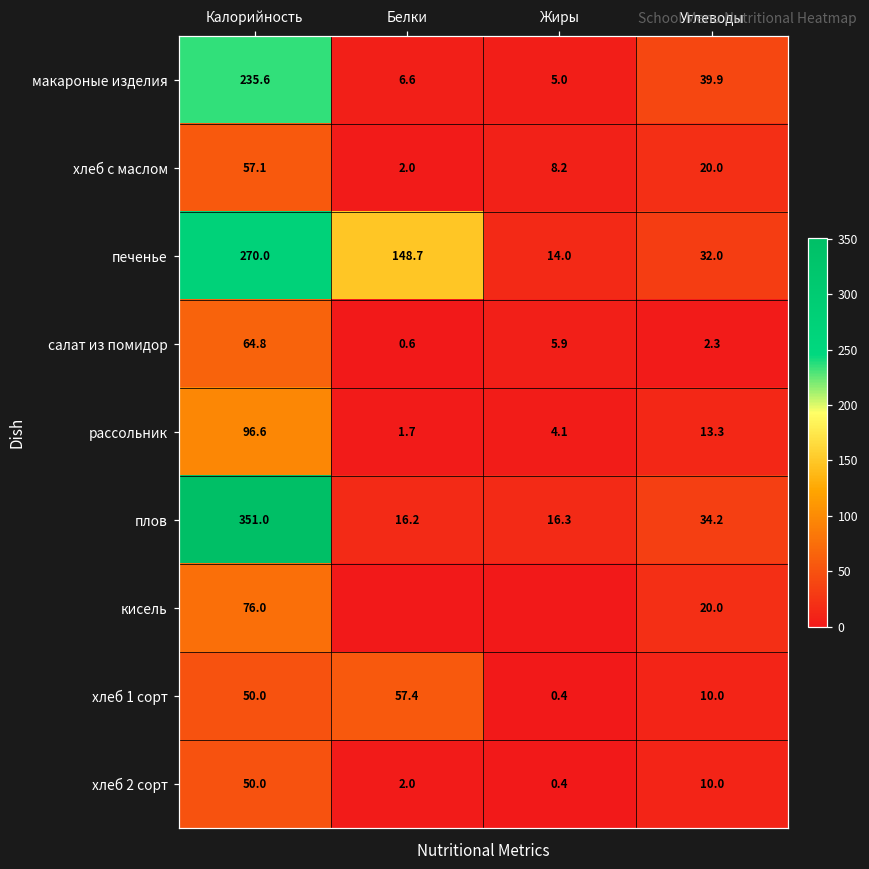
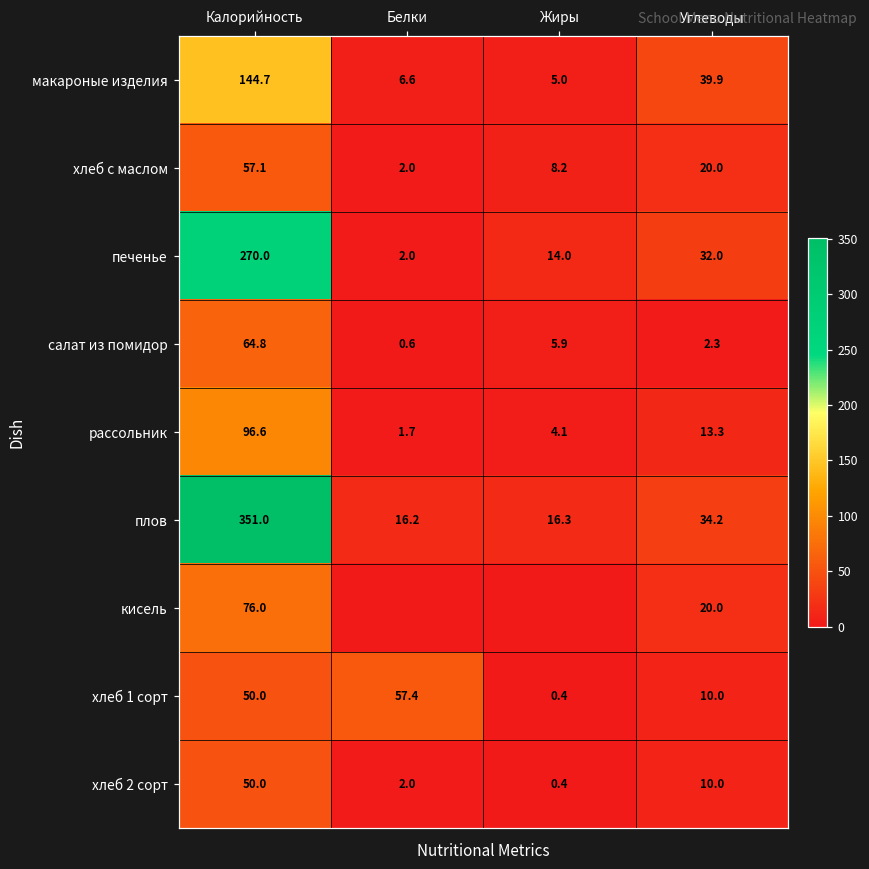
макароные изделия, Калорийность: 235.6 -> 144.7
печенье, Белки: 148.7 -> 2.0
